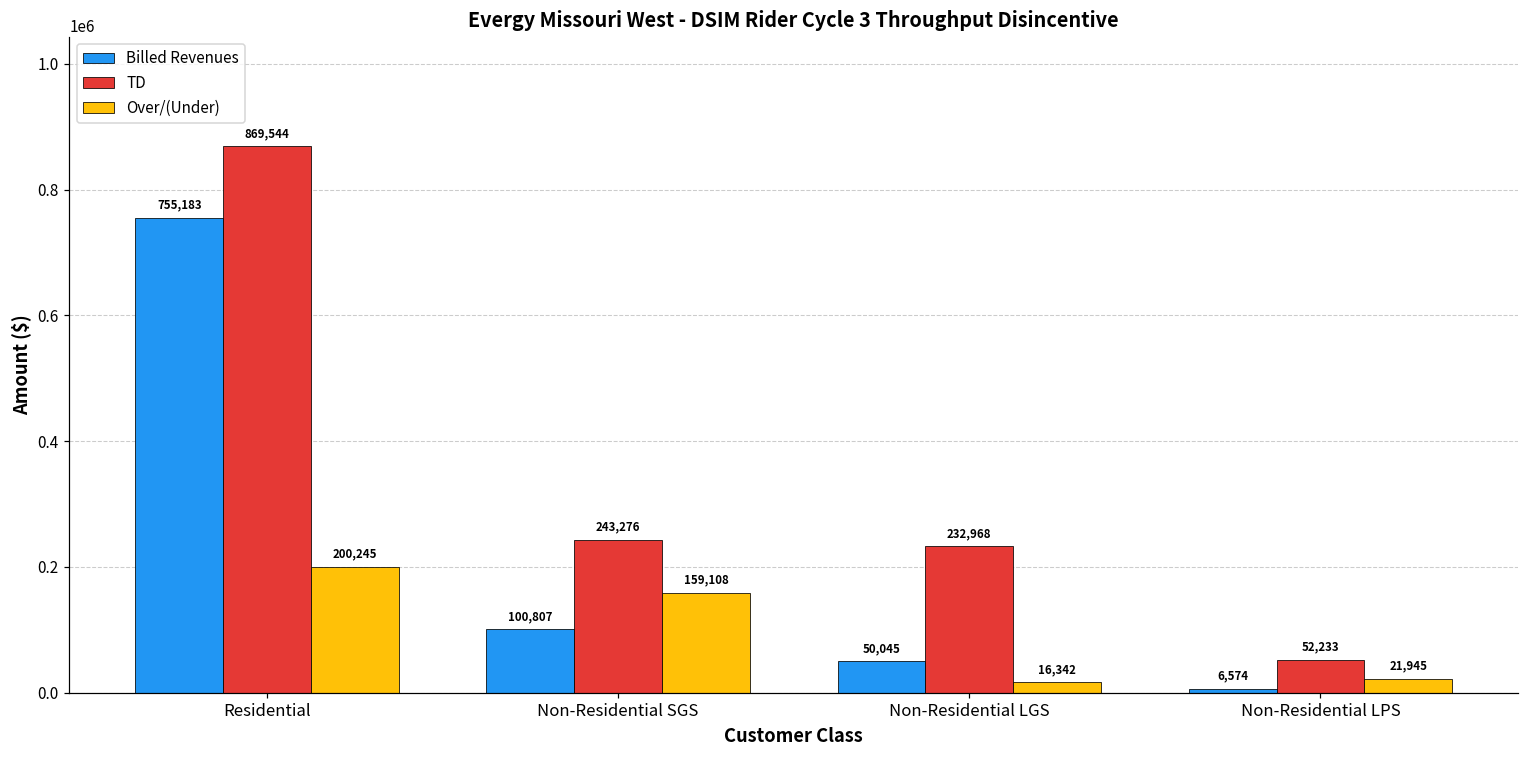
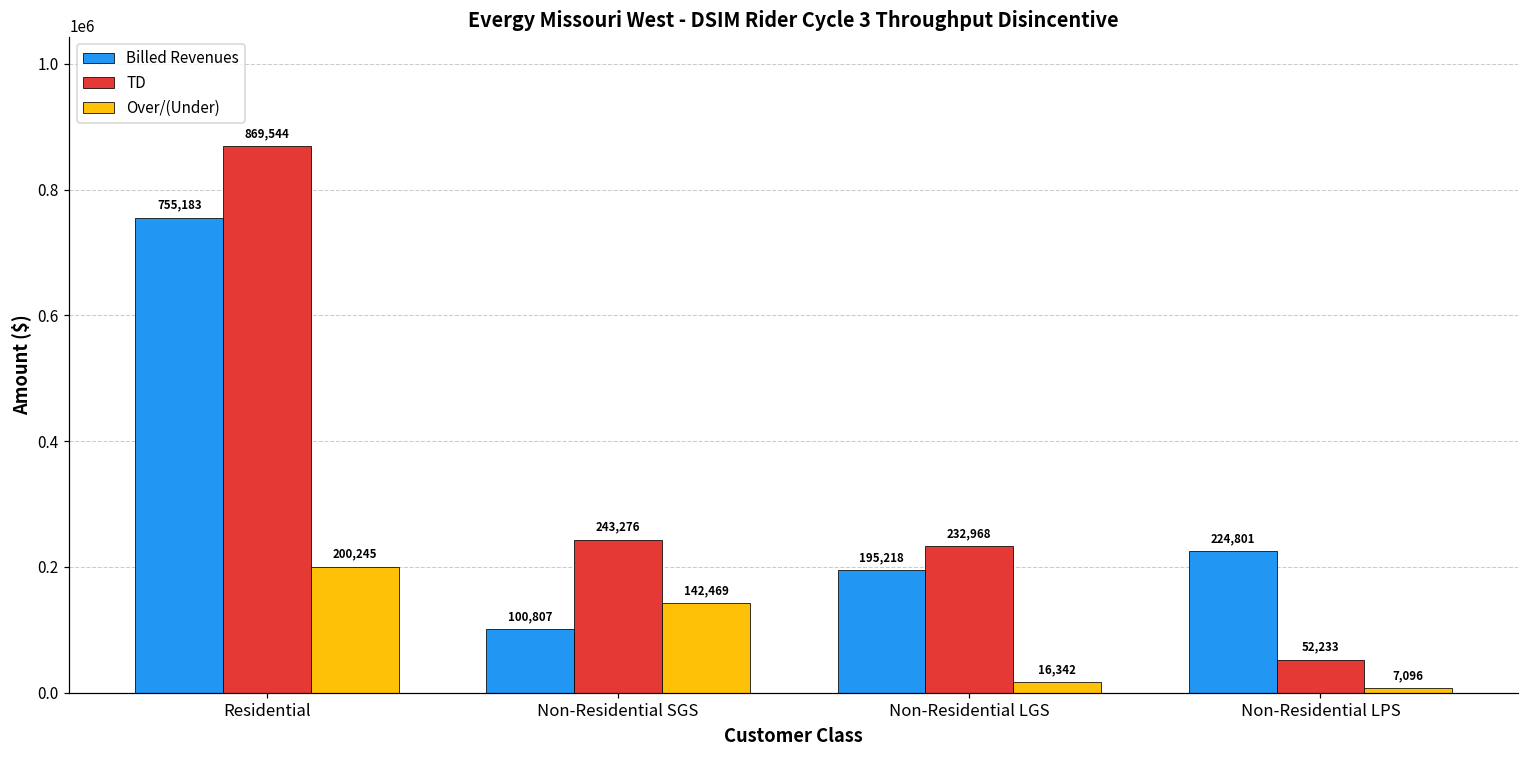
Over/(Under), Non-Residential SGS: 159,108 -> 142,469
Billed Revenues, Non-Residential LGS: 50,045 -> 195,218
Billed Revenues, Non-Residential LPS: 6,574 -> 224,801
Over/(Under), Non-Residential LPS: 21,945 -> 7,096
